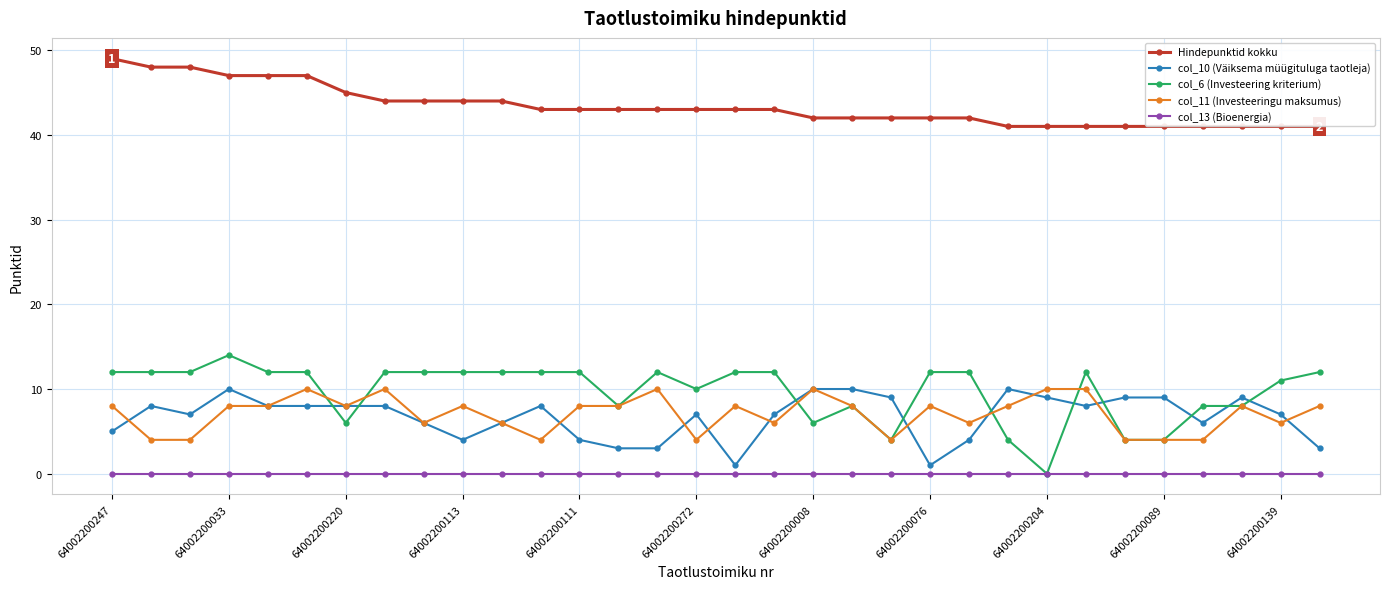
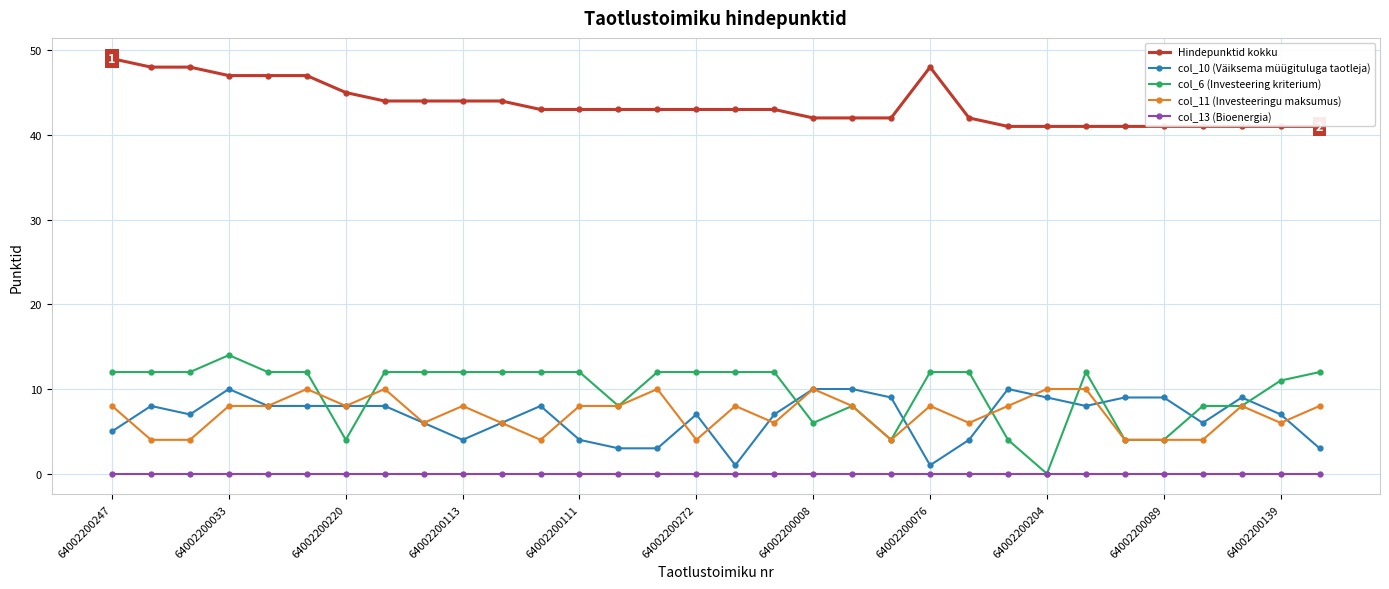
col_6 (Investeering kriterium), 64002200220: 6 -> 4
col_6 (Investeering kriterium), 64002200272: 10 -> 12
Hindepunktid kokku, 64002200076: 42 -> 48
